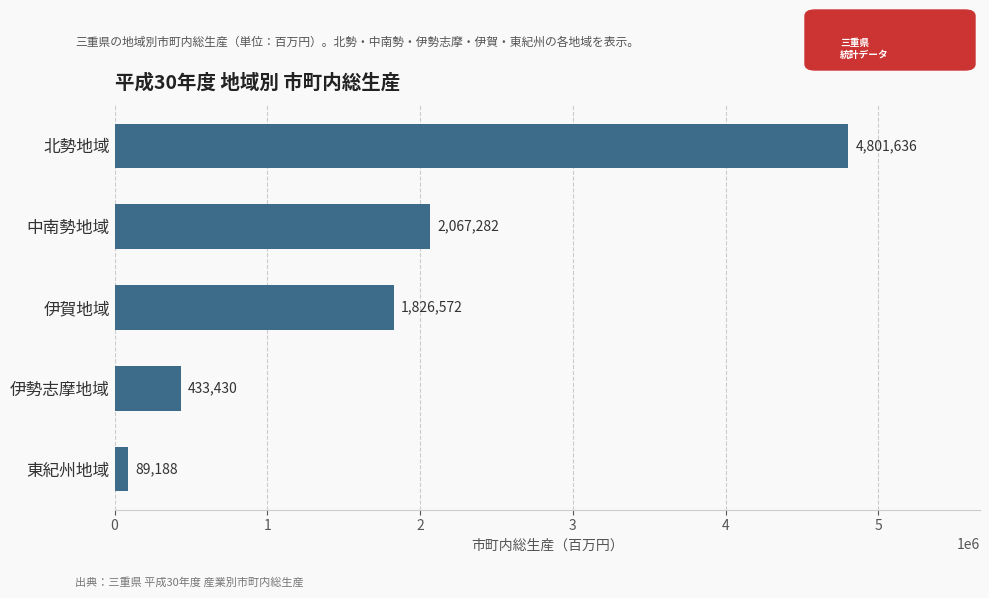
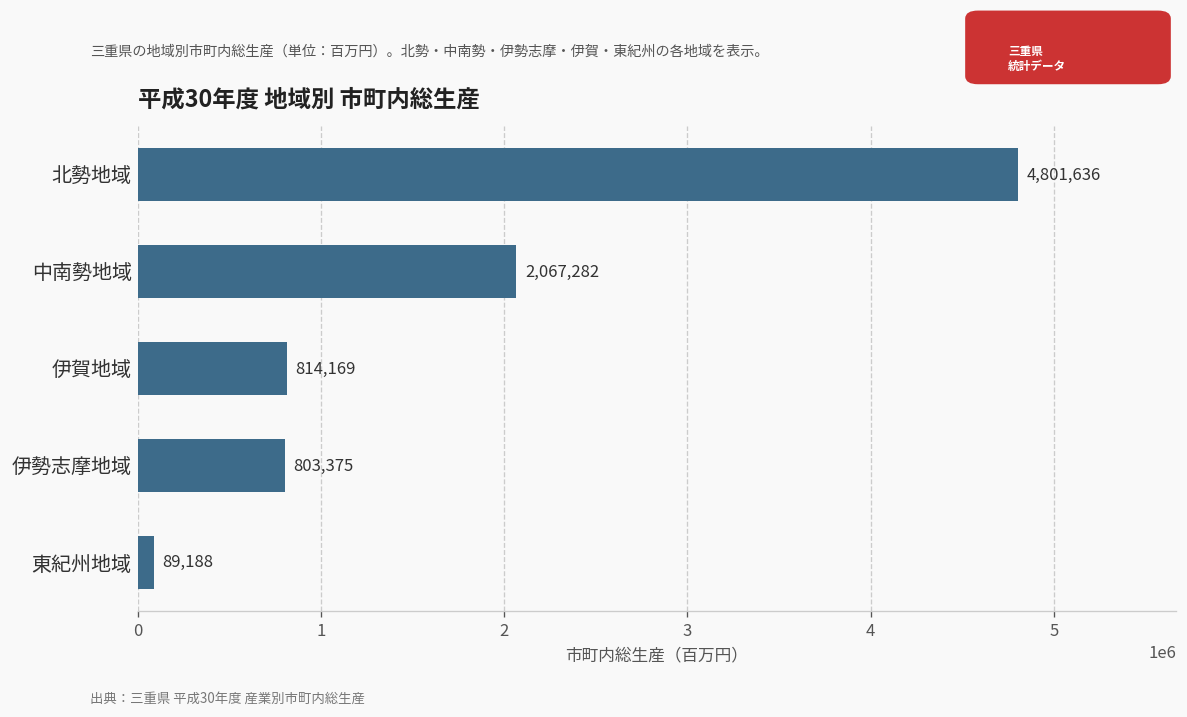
伊賀地域: 1,826,572 -> 814,169
伊勢志摩地域: 433,430 -> 803,375
